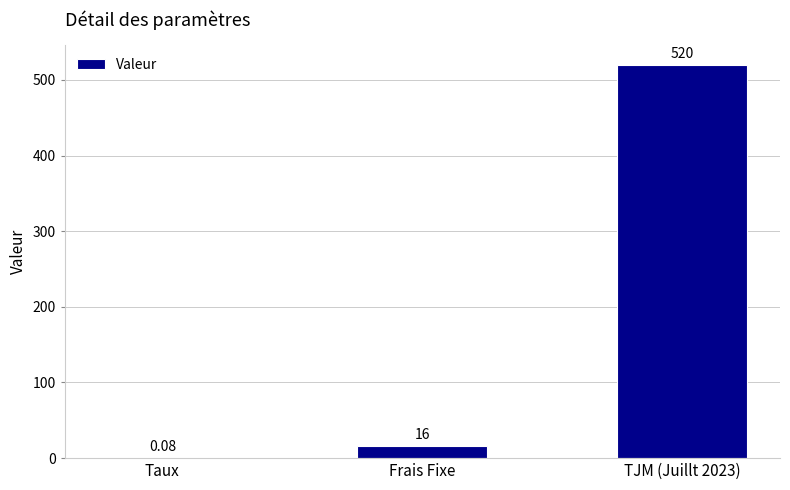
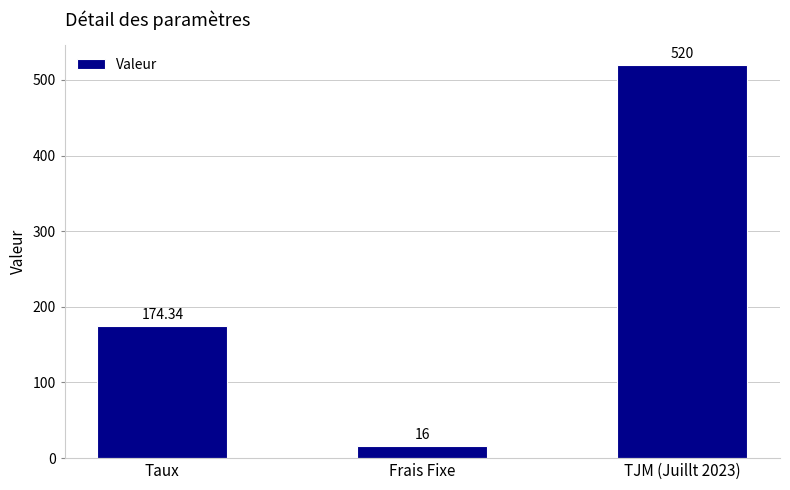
Taux: 0.08 -> 174.34
